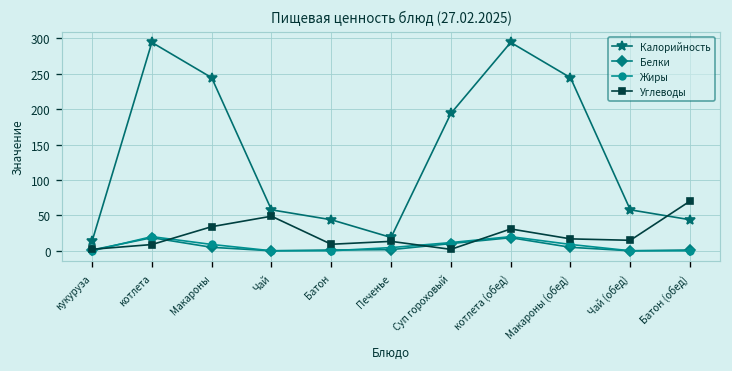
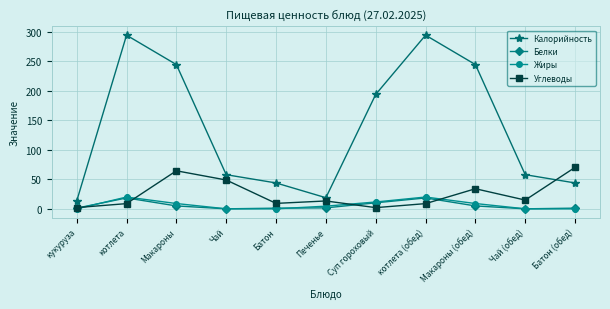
Углеводы, Макароны: 30 -> 60
Углеводы, котлета (обед): 30 -> 10
Углеводы, Макароны (обед): 20 -> 30
